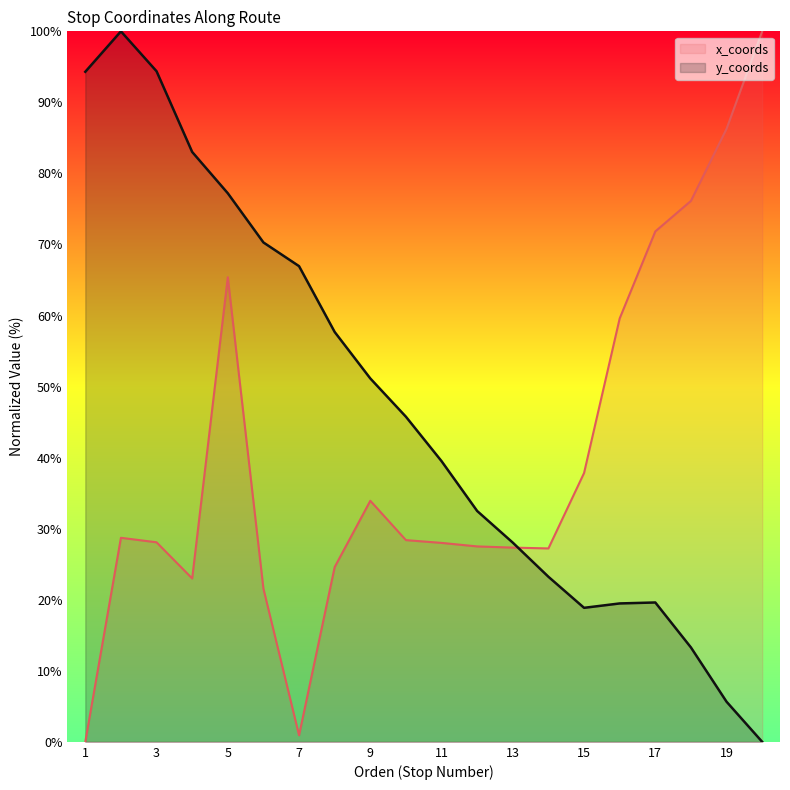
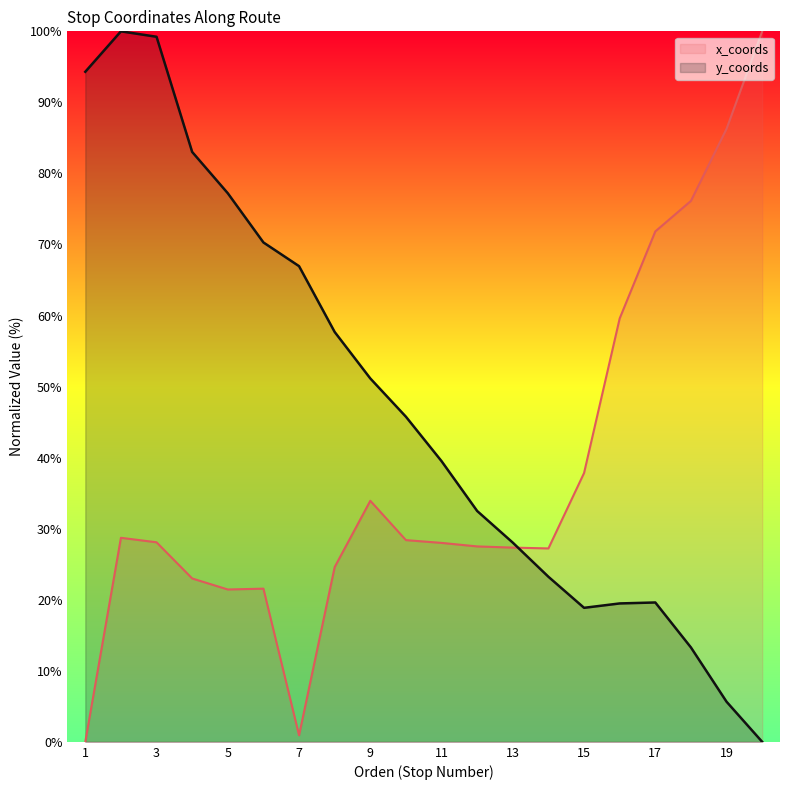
y_coords, 3: 94% -> 99%
x_coords, 5: 65% -> 21%
